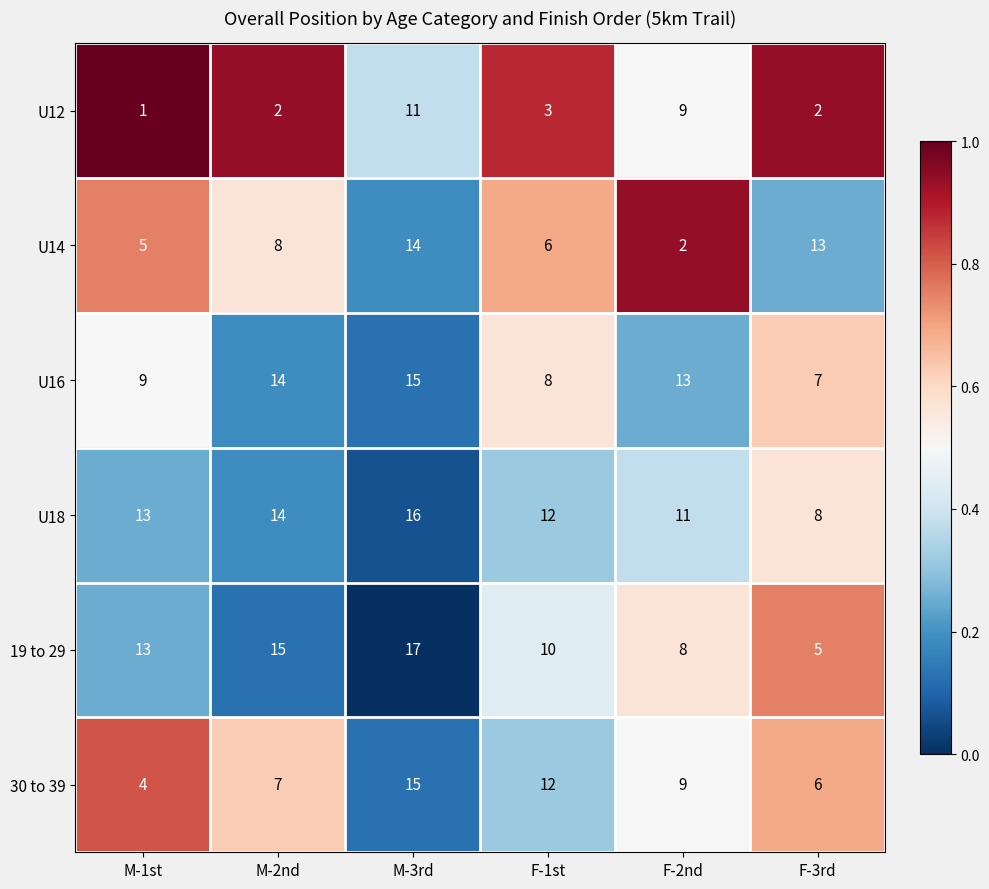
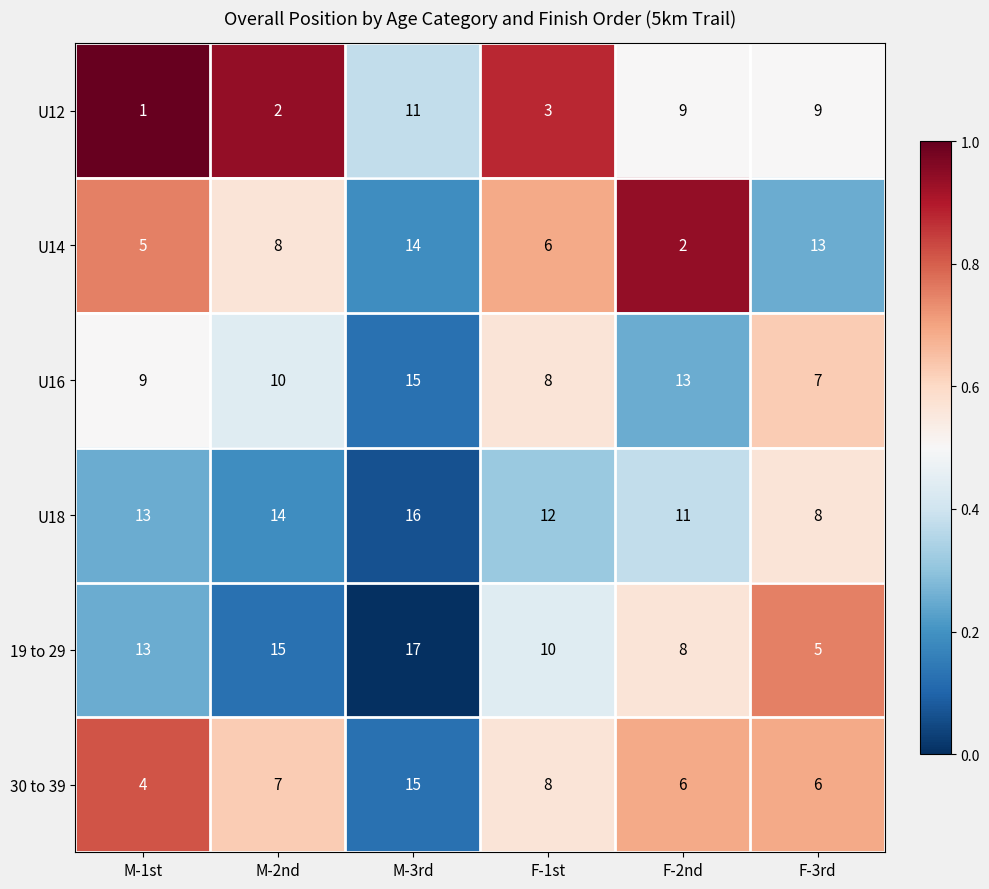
U12, F-3rd: 2 -> 9
U16, M-2nd: 14 -> 10
30 to 39, F-1st: 12 -> 8
30 to 39, F-2nd: 9 -> 6
